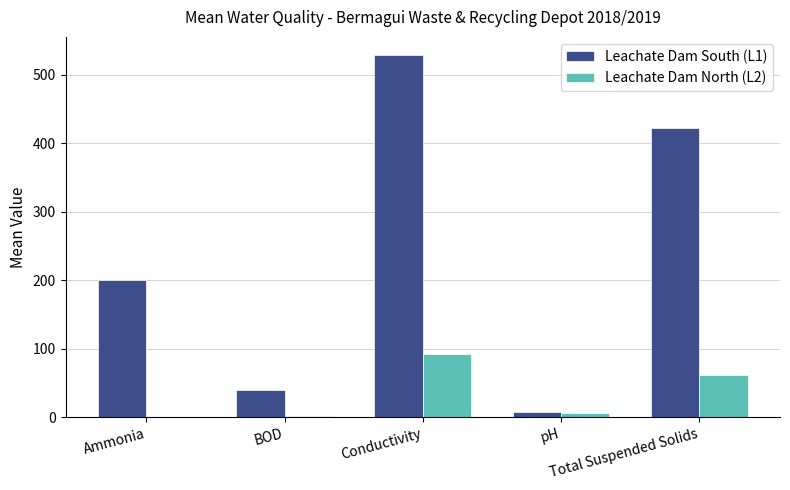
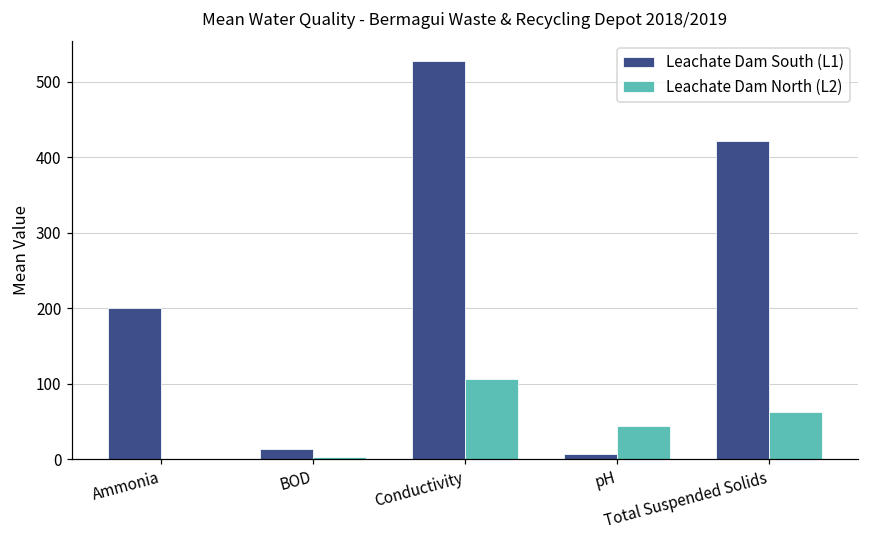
Leachate Dam South (L1), BOD: 40 -> 10
Leachate Dam North (L2), Conductivity: 90 -> 110
Leachate Dam North (L2), pH: 10 -> 40
